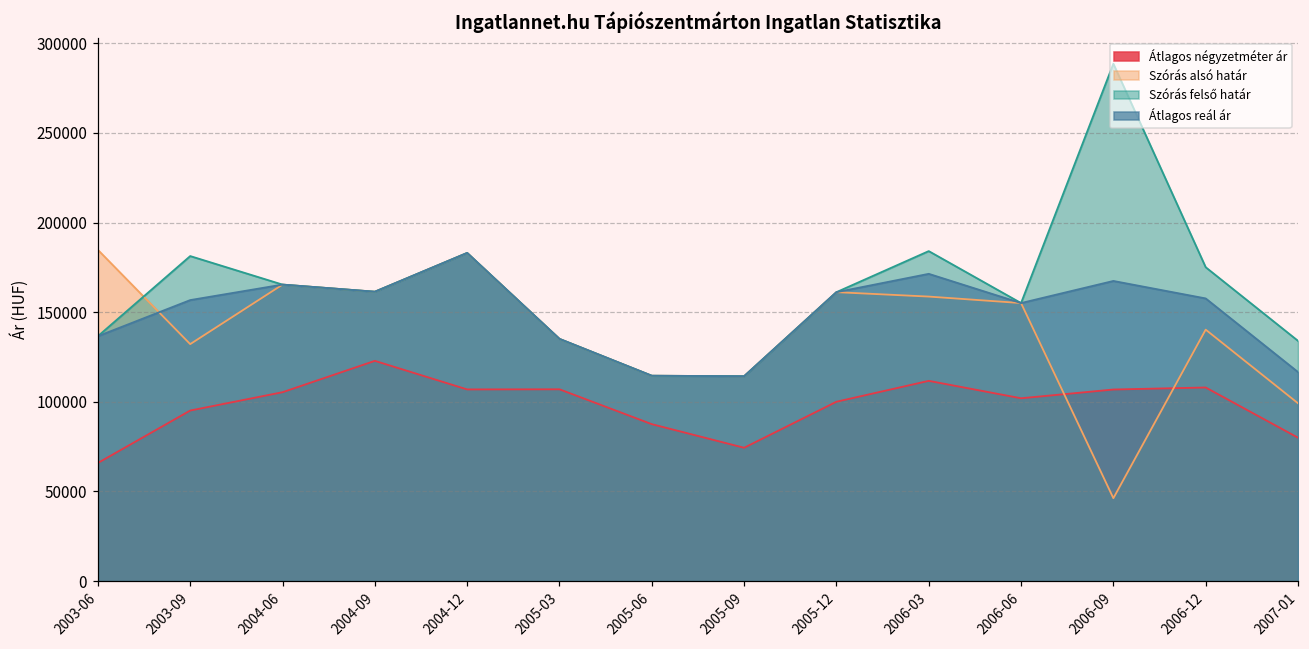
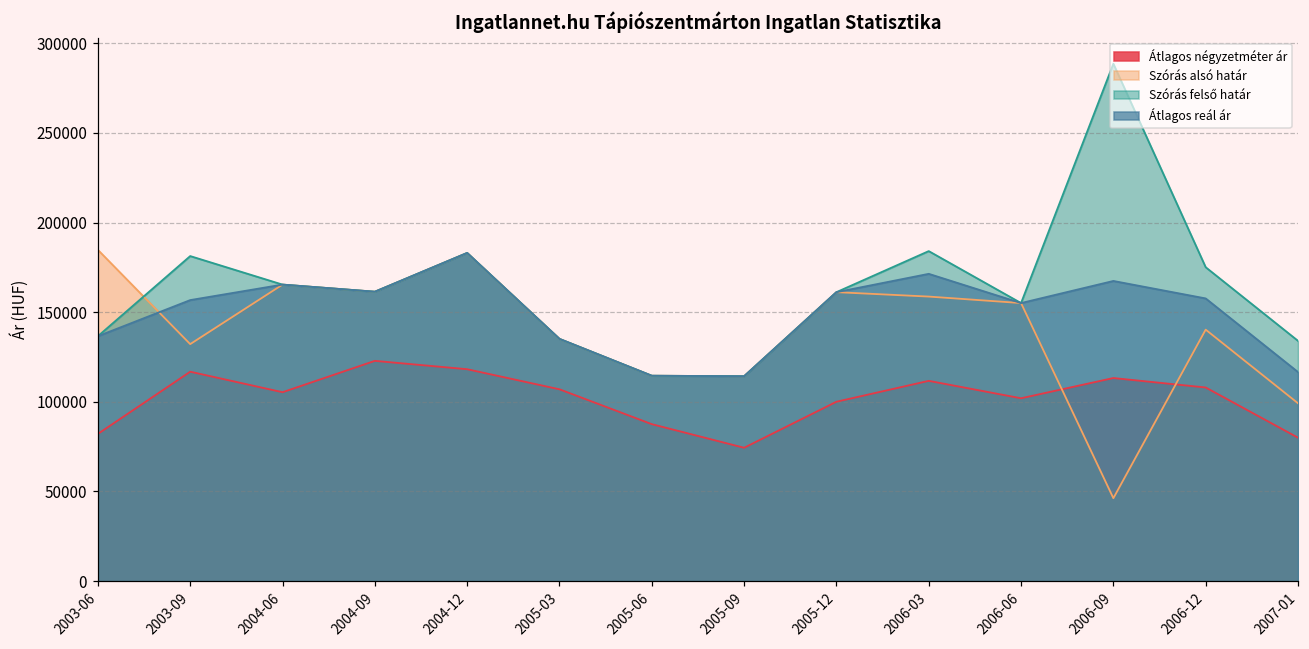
Átlagos négyzetméter ár, 2003-06: 66000 -> 82000
Átlagos négyzetméter ár, 2003-09: 95000 -> 117000
Átlagos négyzetméter ár, 2004-12: 107000 -> 118000
Átlagos négyzetméter ár, 2006-09: 107000 -> 113000
